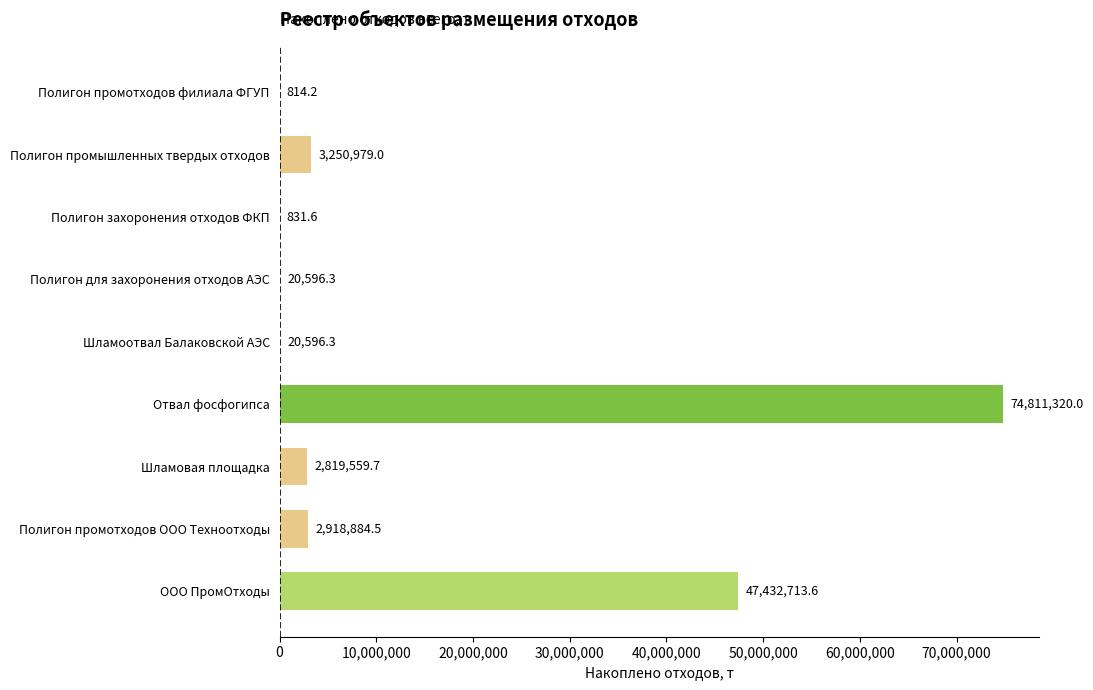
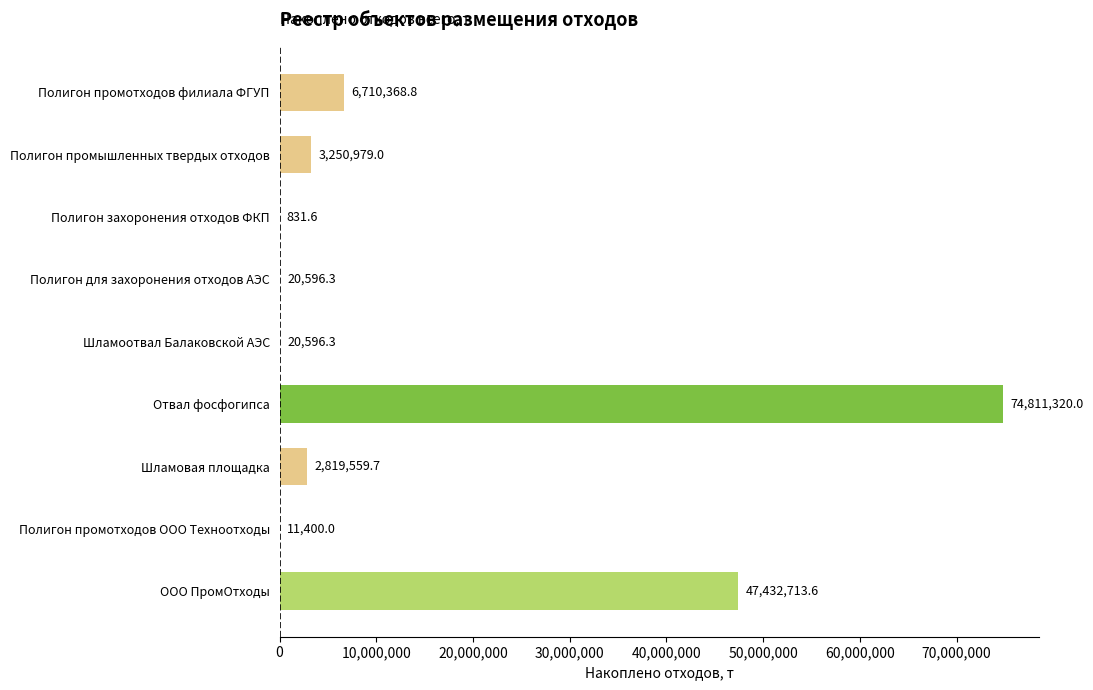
Полигон промотходов филиала ФГУП: 814.2 -> 6,710,368.8
Полигон промотходов ООО Техноотходы: 2,918,884.5 -> 11,400.0
